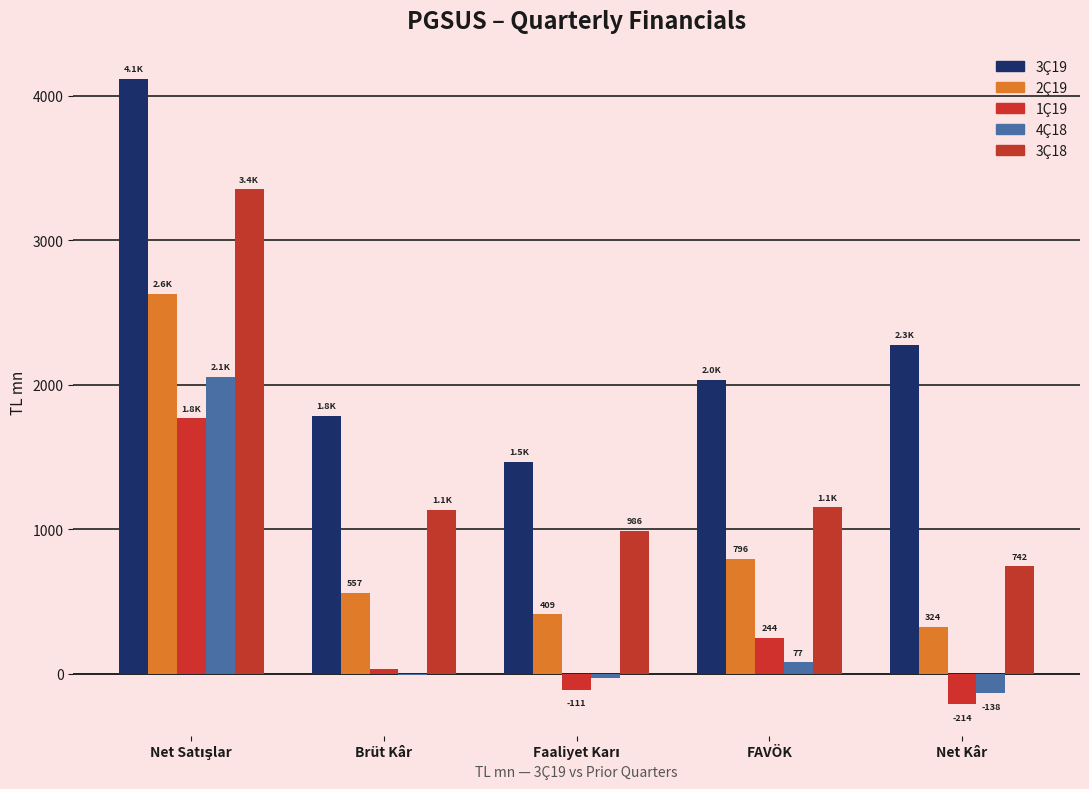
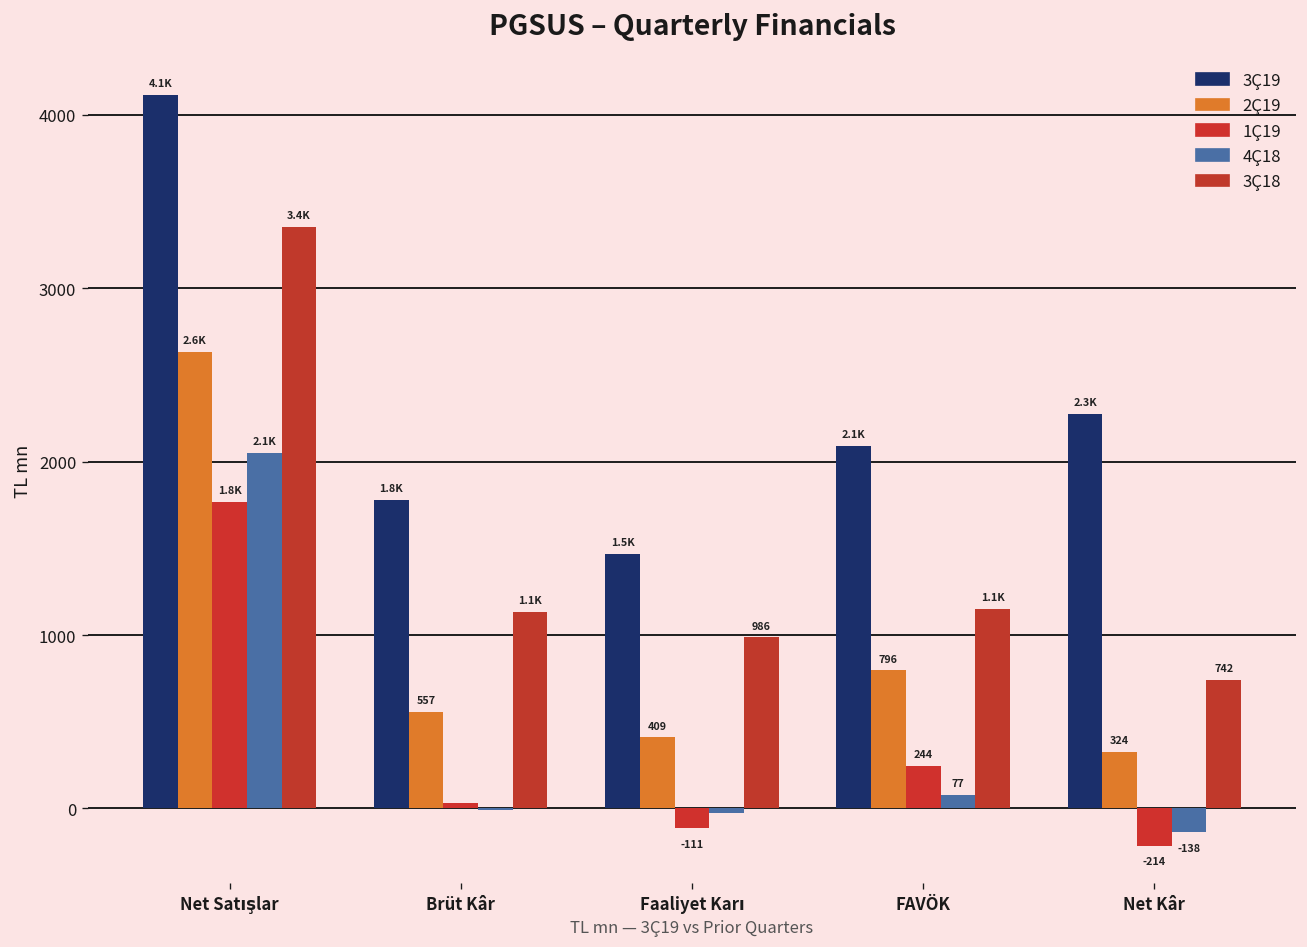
3Ç19, FAVÖK: 2.0K -> 2.1K
